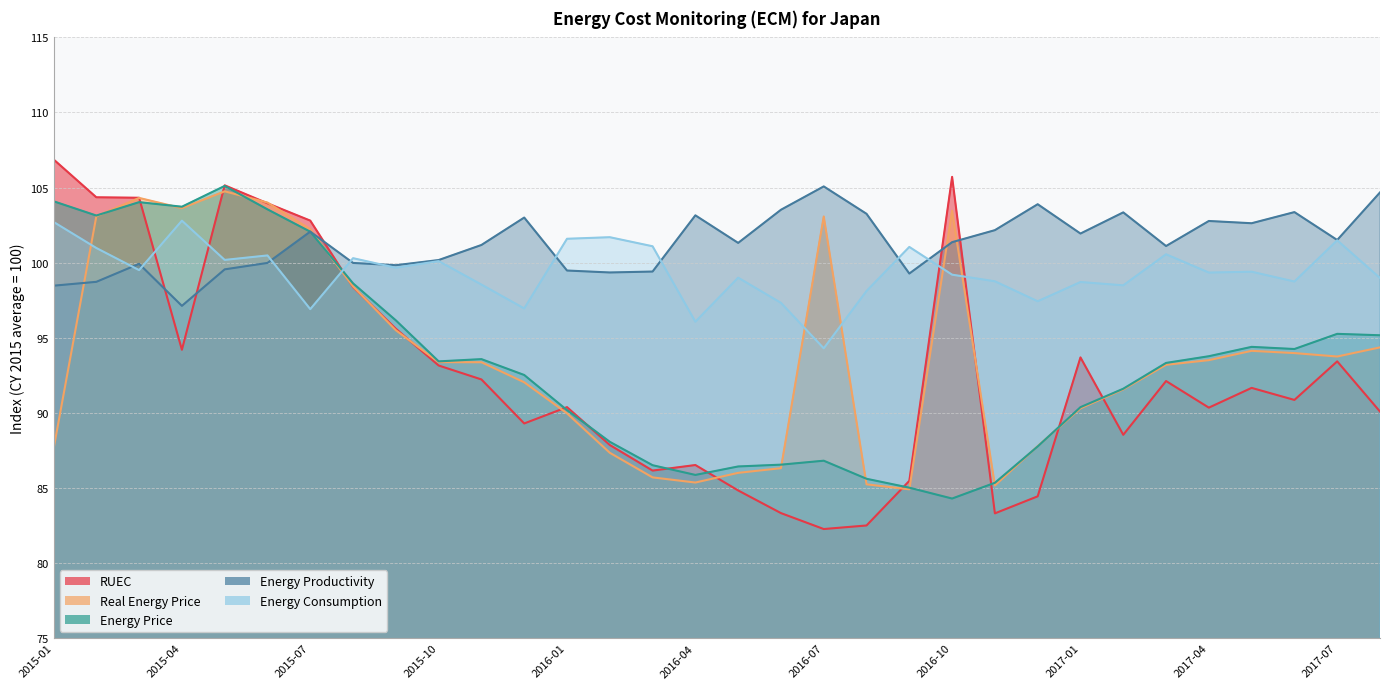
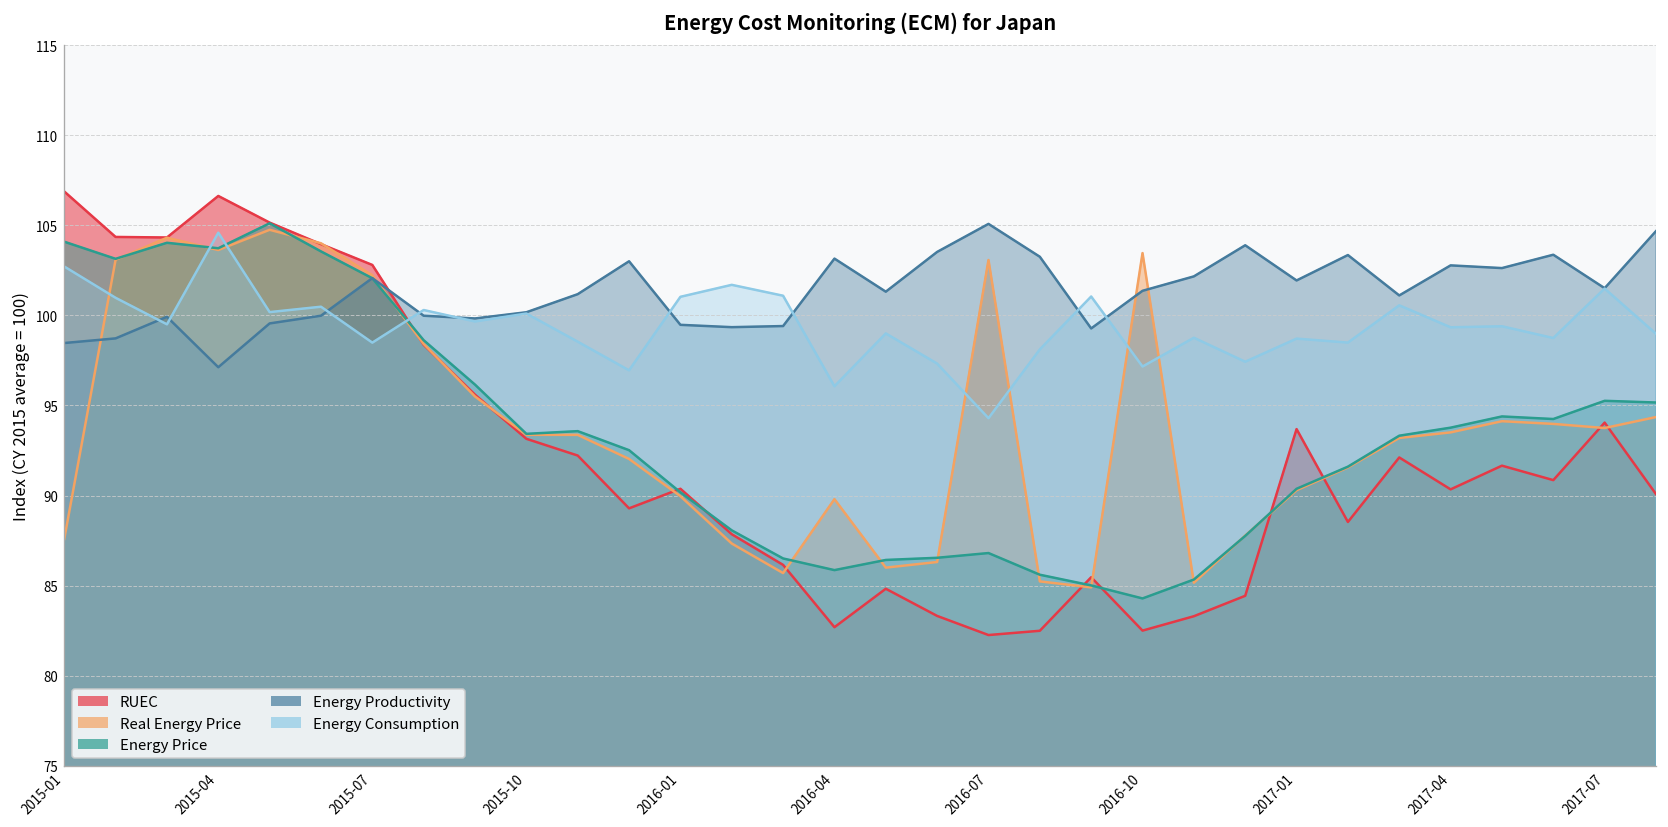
RUEC, 2015-04: 94.2 -> 106.6
Energy Consumption, 2015-04: 102.8 -> 104.6
Energy Consumption, 2015-07: 96.9 -> 98.5
Energy Consumption, 2016-01: 101.6 -> 101.0
RUEC, 2016-04: 86.5 -> 82.7
Real Energy Price, 2016-04: 85.4 -> 89.8
RUEC, 2016-10: 105.7 -> 82.5
Energy Consumption, 2016-10: 99.2 -> 97.2
RUEC, 2017-07: 93.4 -> 94.1
